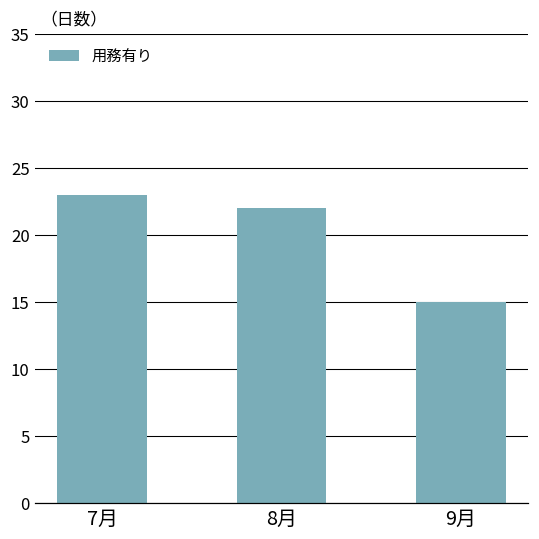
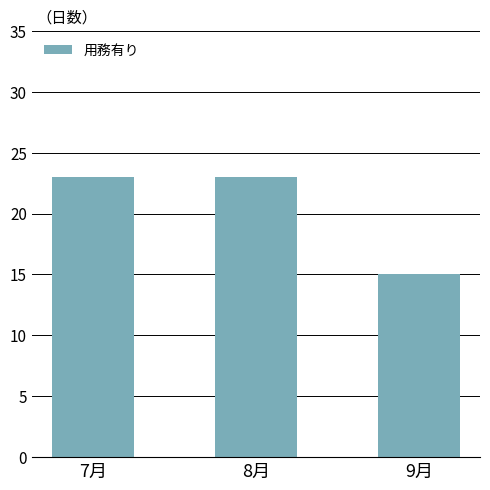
8月: 22 -> 23
